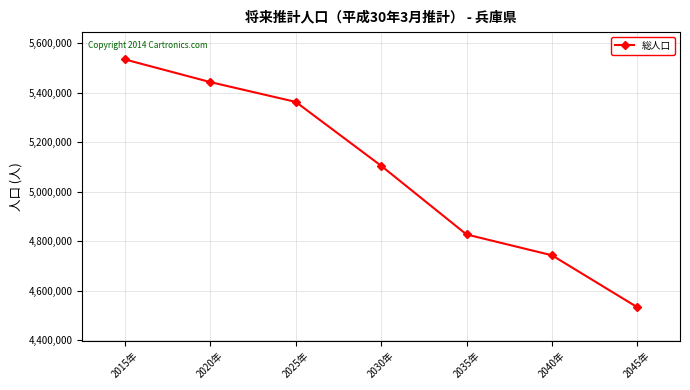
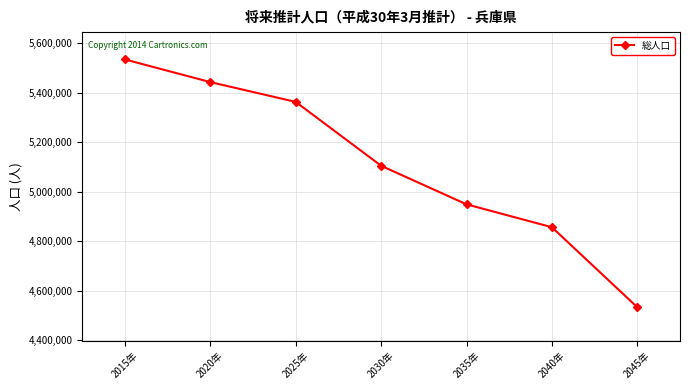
2035年: 4,830,000 -> 4,950,000
2040年: 4,740,000 -> 4,860,000
